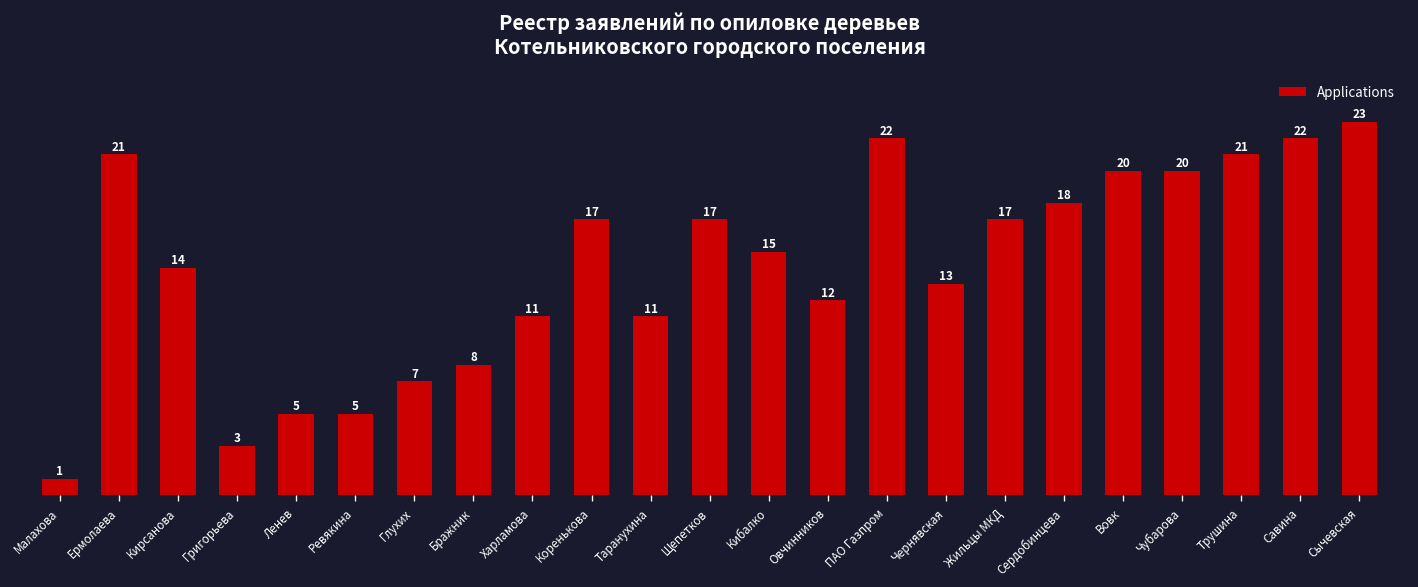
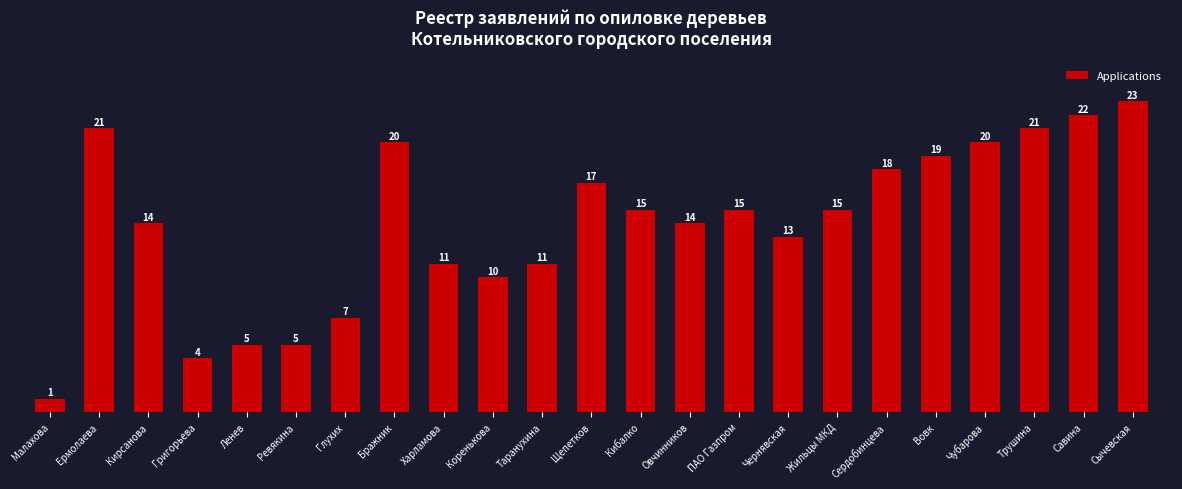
Григорьева: 3 -> 4
Бражник: 8 -> 20
Коренькова: 17 -> 10
Овчинников: 12 -> 14
ПАО Газпром: 22 -> 15
Жильцы МКД: 17 -> 15
Вовк: 20 -> 19
